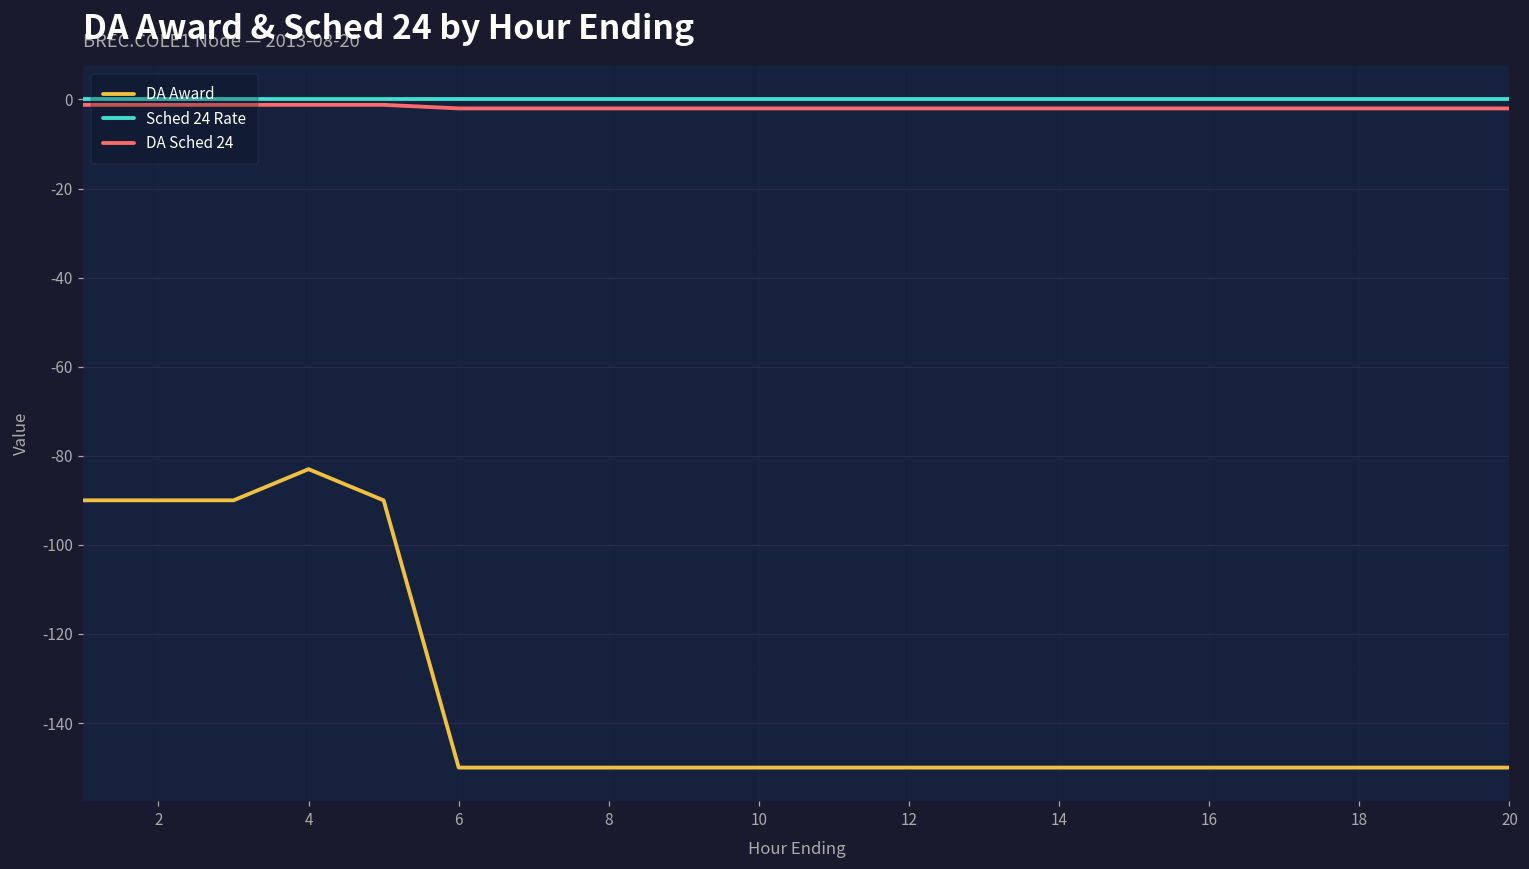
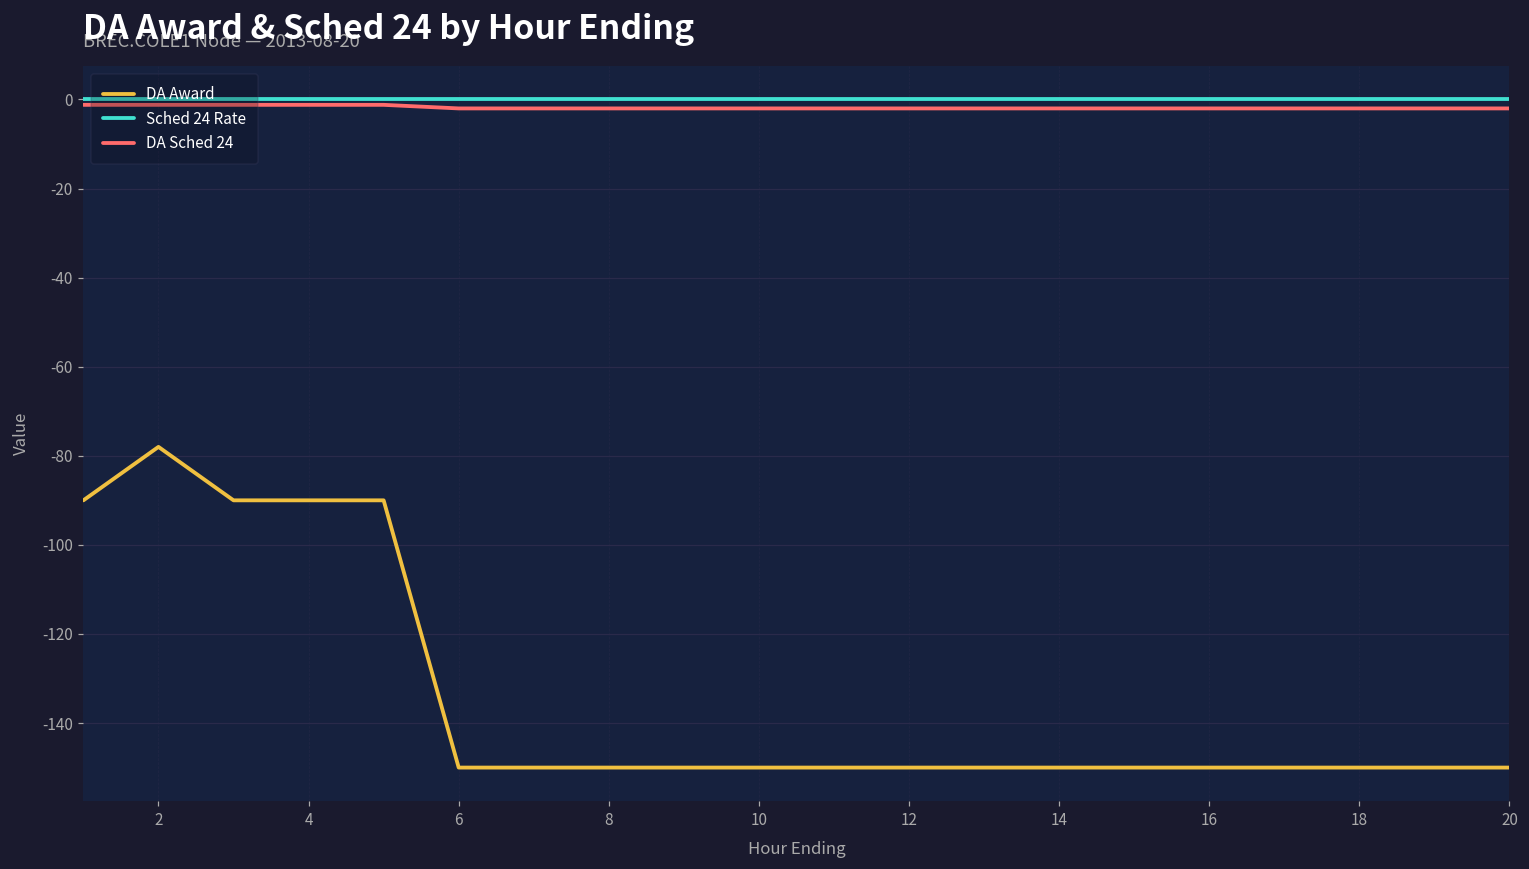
DA Award, 2: -90 -> -78
DA Award, 4: -83 -> -90
